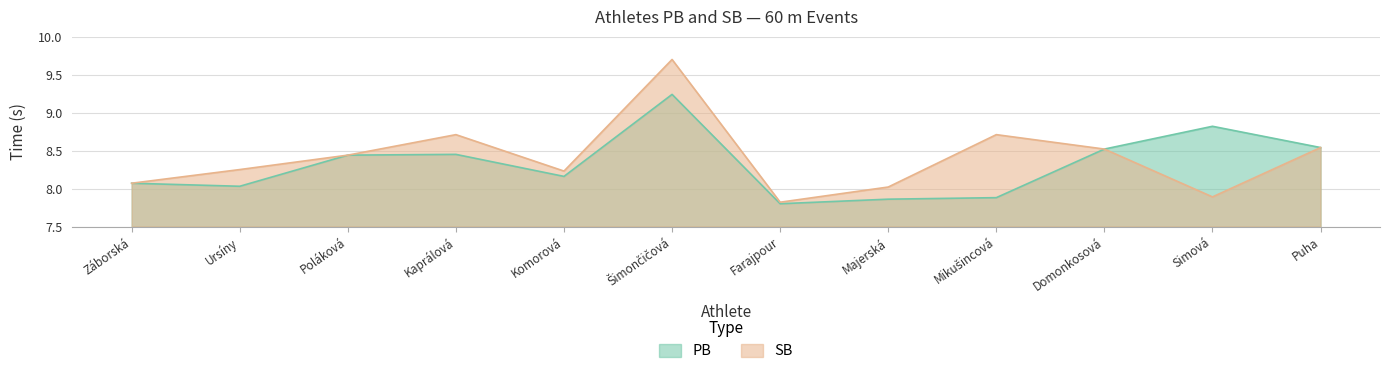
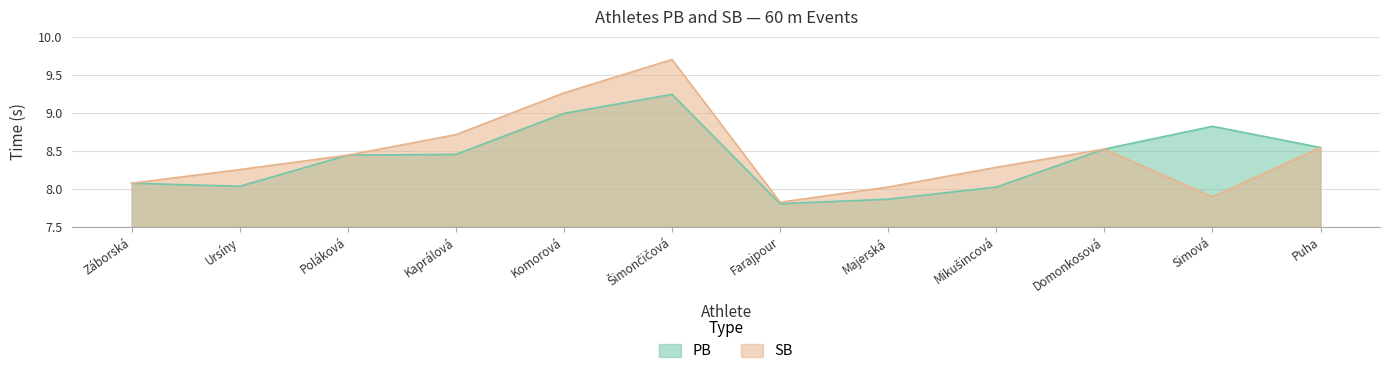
PB, Komorová: 8.2 -> 9.0
SB, Komorová: 8.2 -> 9.3
PB, Mikušincová: 7.9 -> 8.0
SB, Mikušincová: 8.7 -> 8.3
